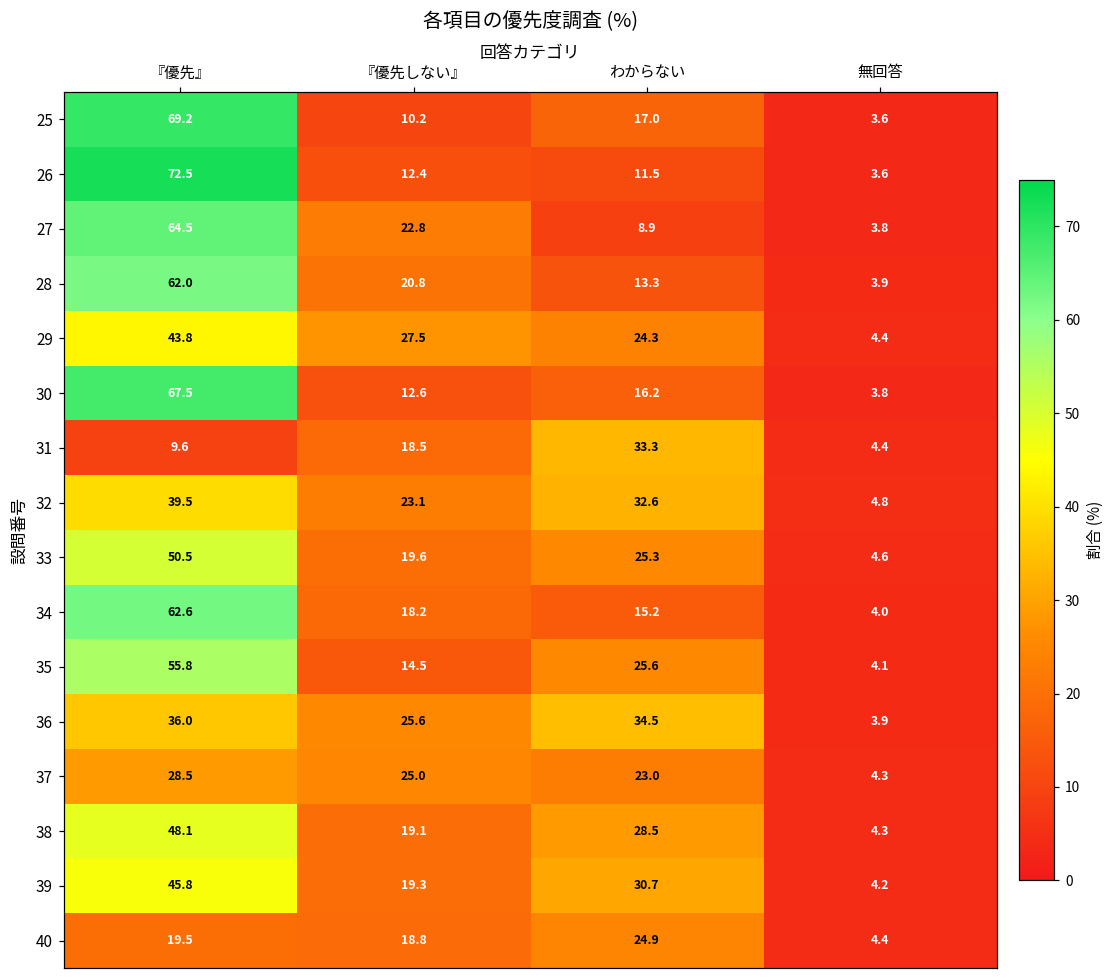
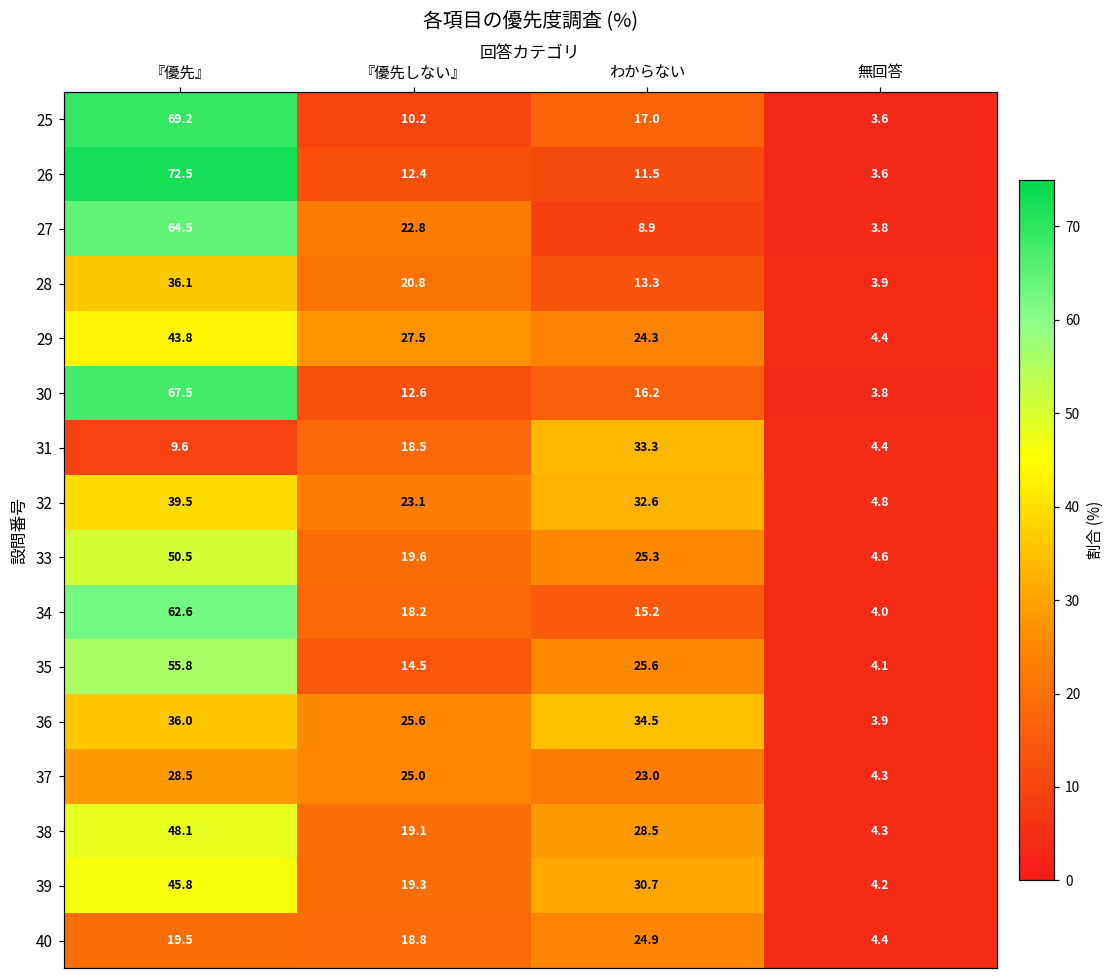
28, 『優先』: 62.0 -> 36.1
